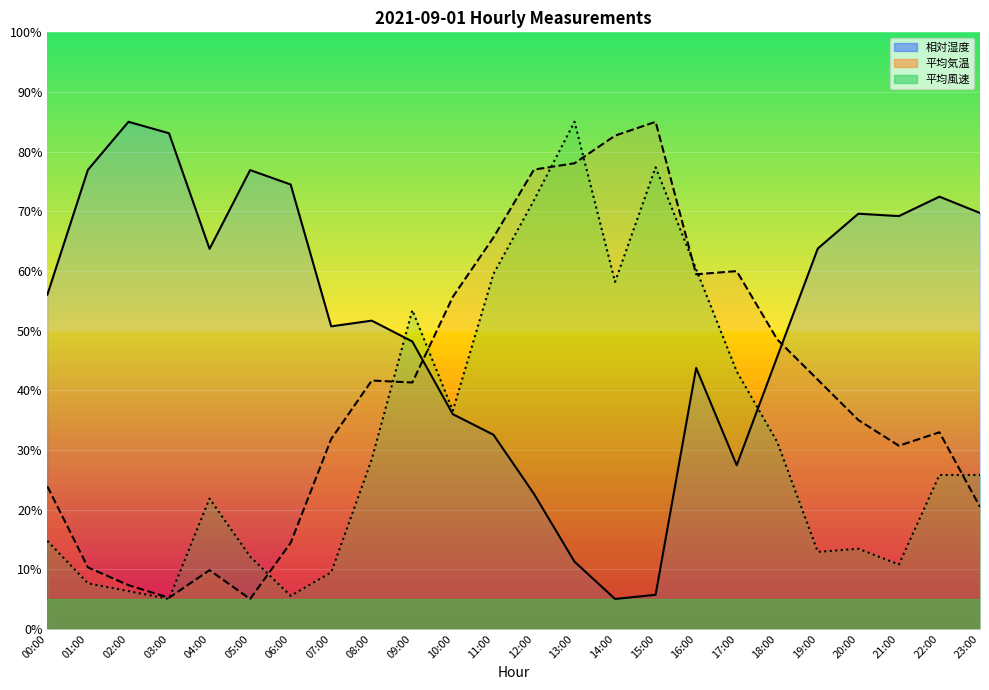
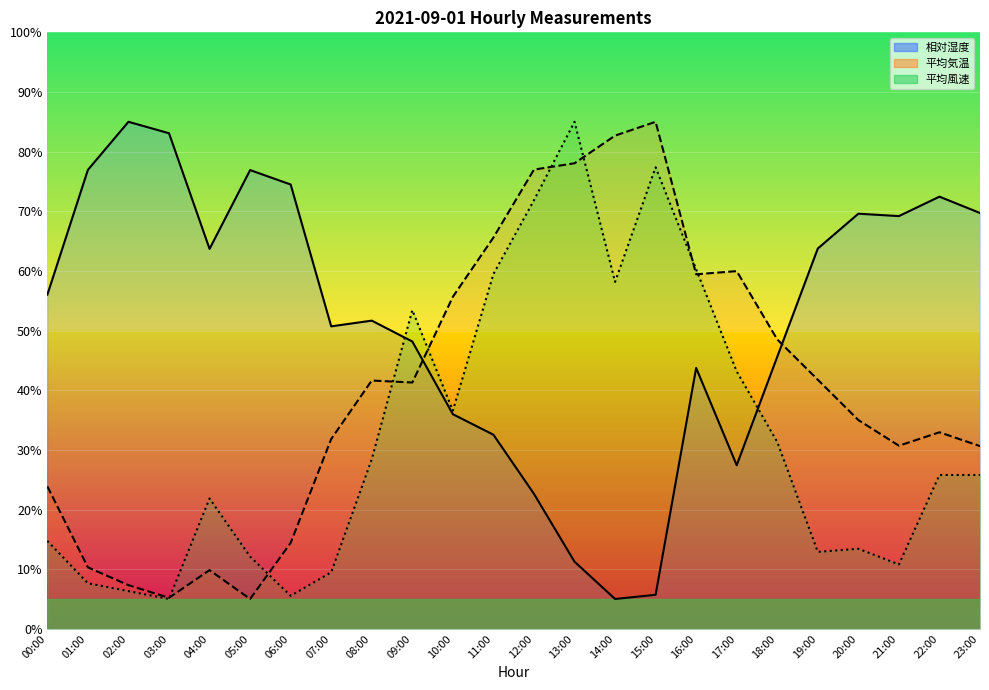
平均気温, 23:00: 20% -> 31%
